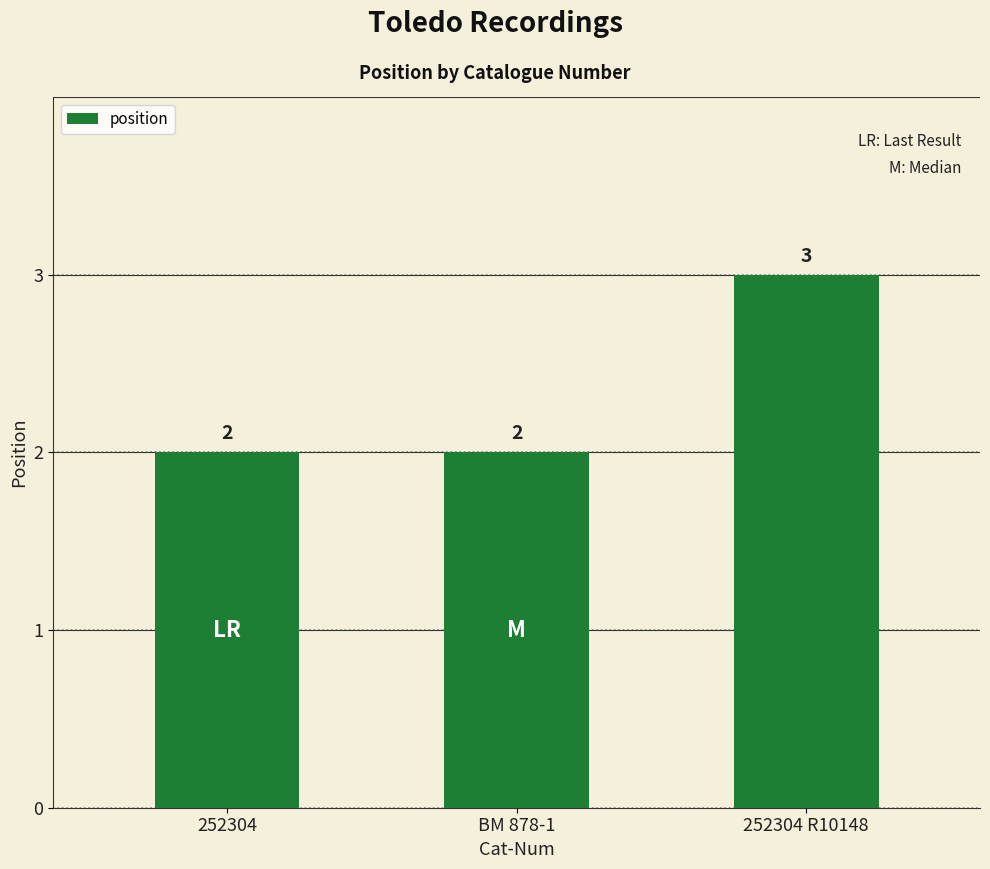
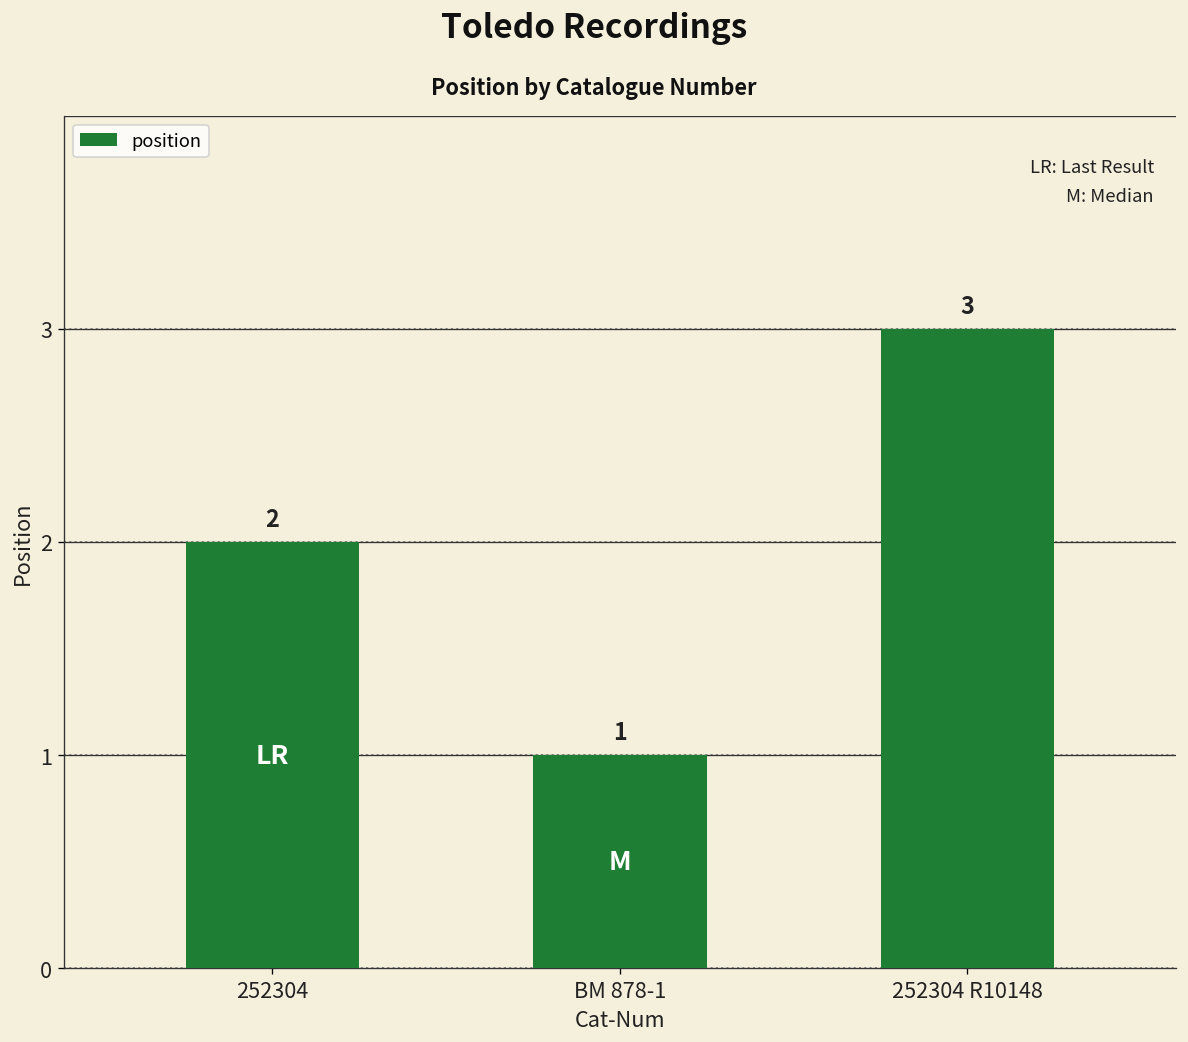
BM 878-1: 2 -> 1
